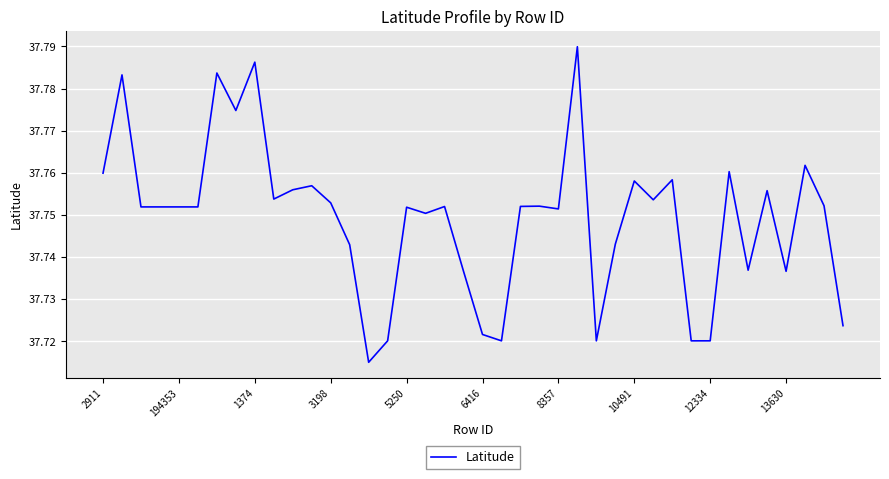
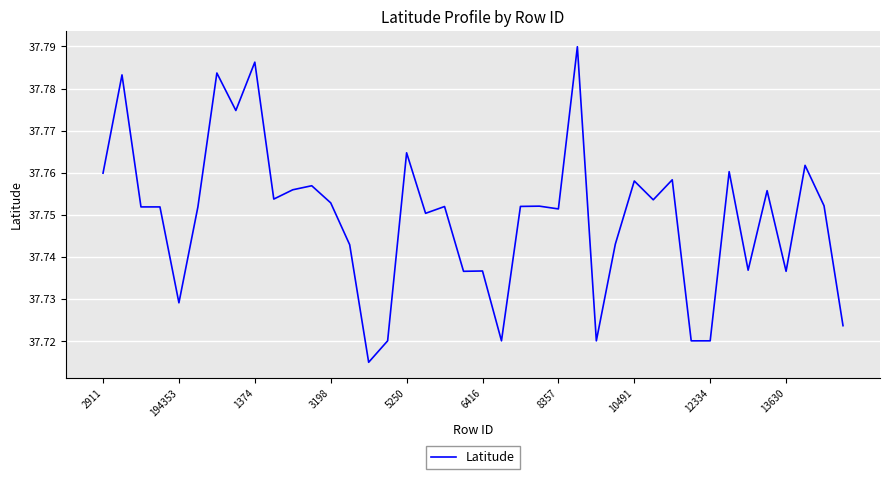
194353: 37.752 -> 37.729
5250: 37.752 -> 37.765
6416: 37.722 -> 37.737
